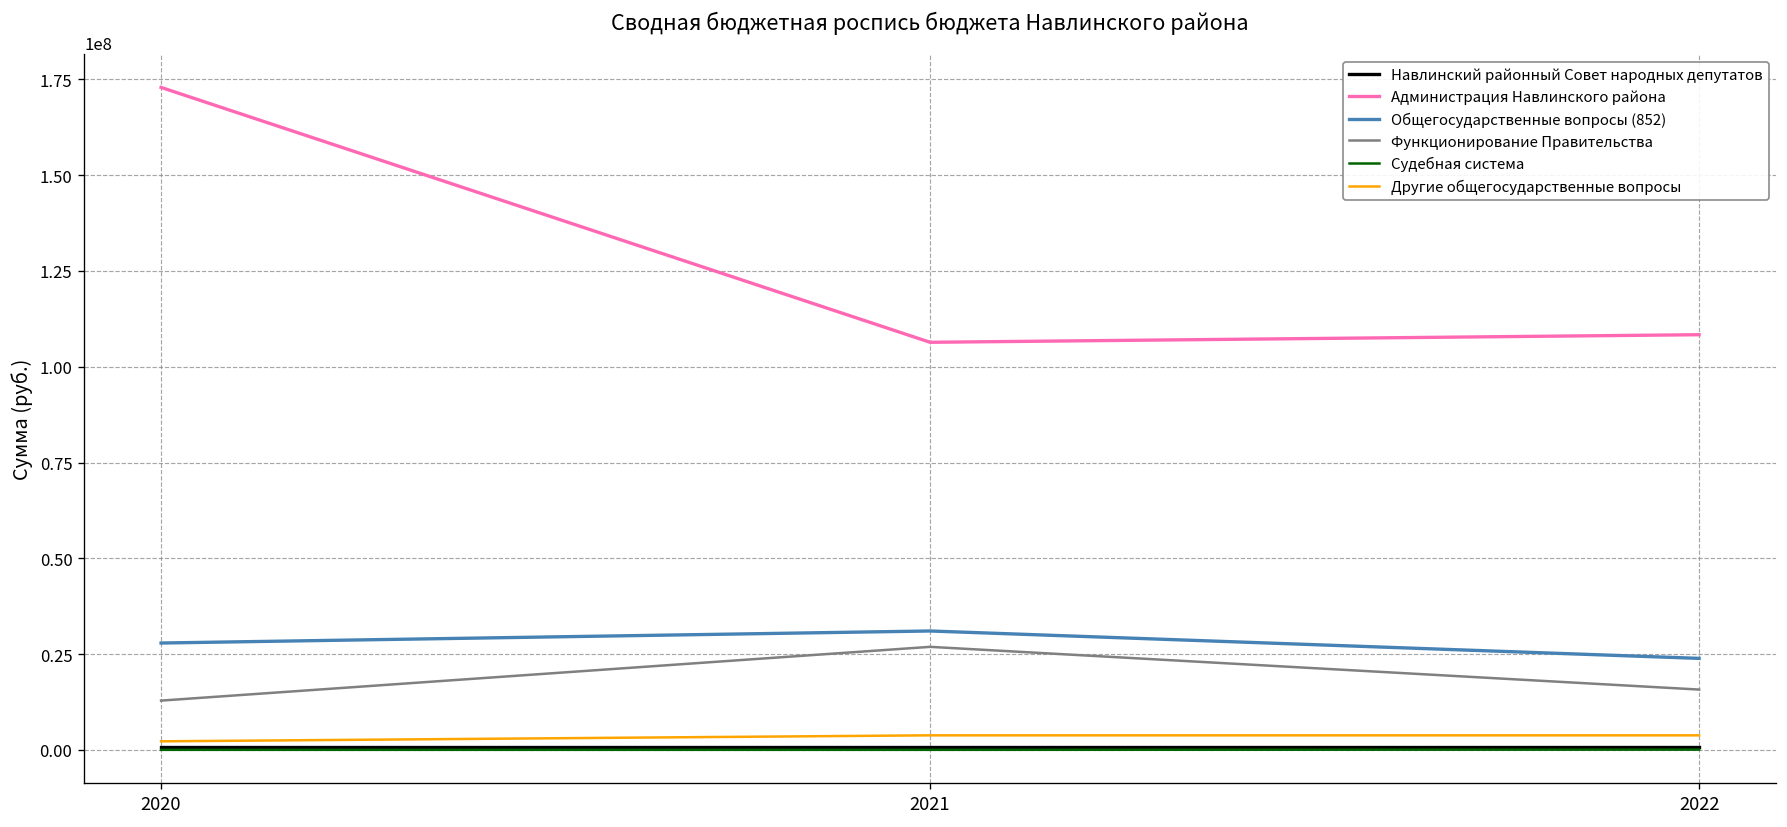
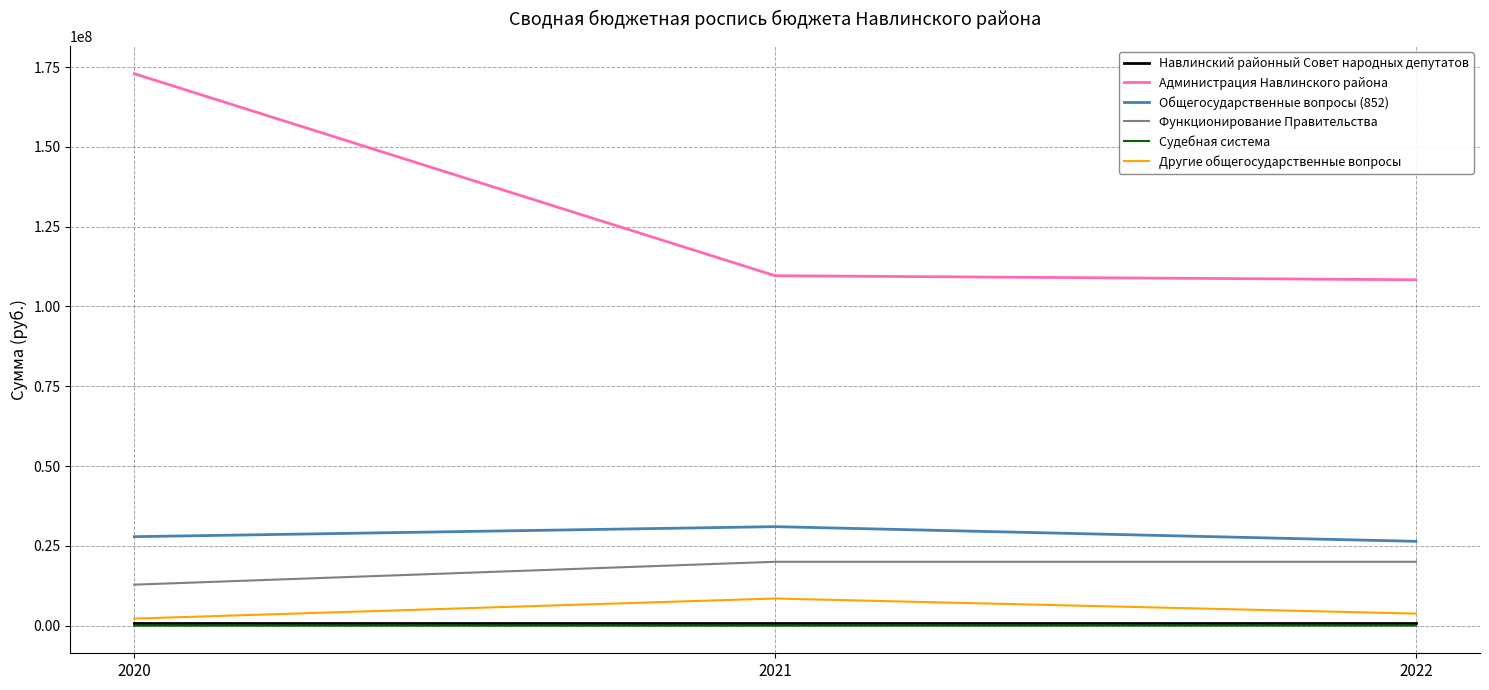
Администрация Навлинского района, 2021: 106000000 -> 110000000
Функционирование Правительства, 2021: 27000000 -> 20000000
Другие общегосударственные вопросы, 2021: 4000000 -> 9000000
Общегосударственные вопросы (852), 2022: 24000000 -> 26000000
Функционирование Правительства, 2022: 16000000 -> 20000000
